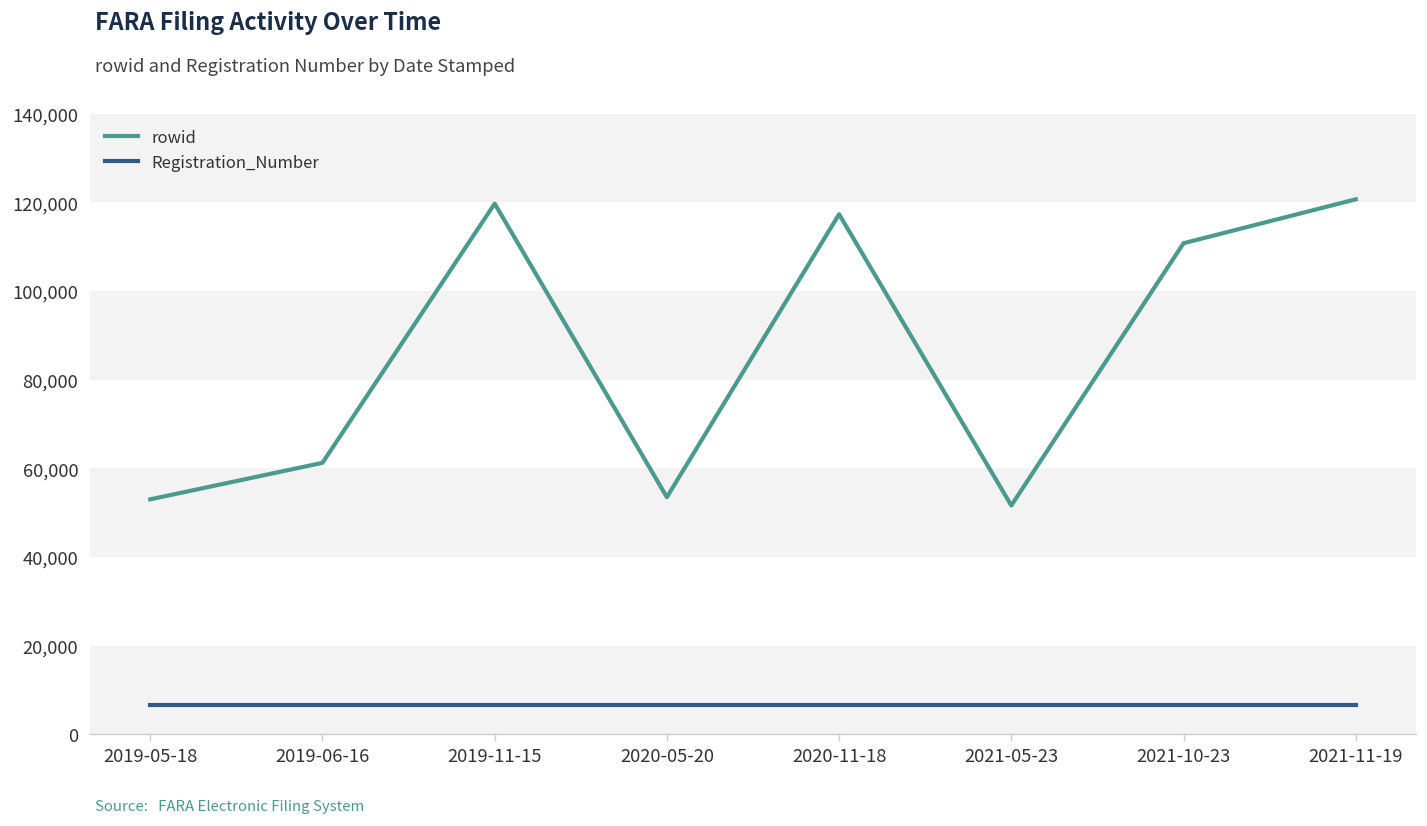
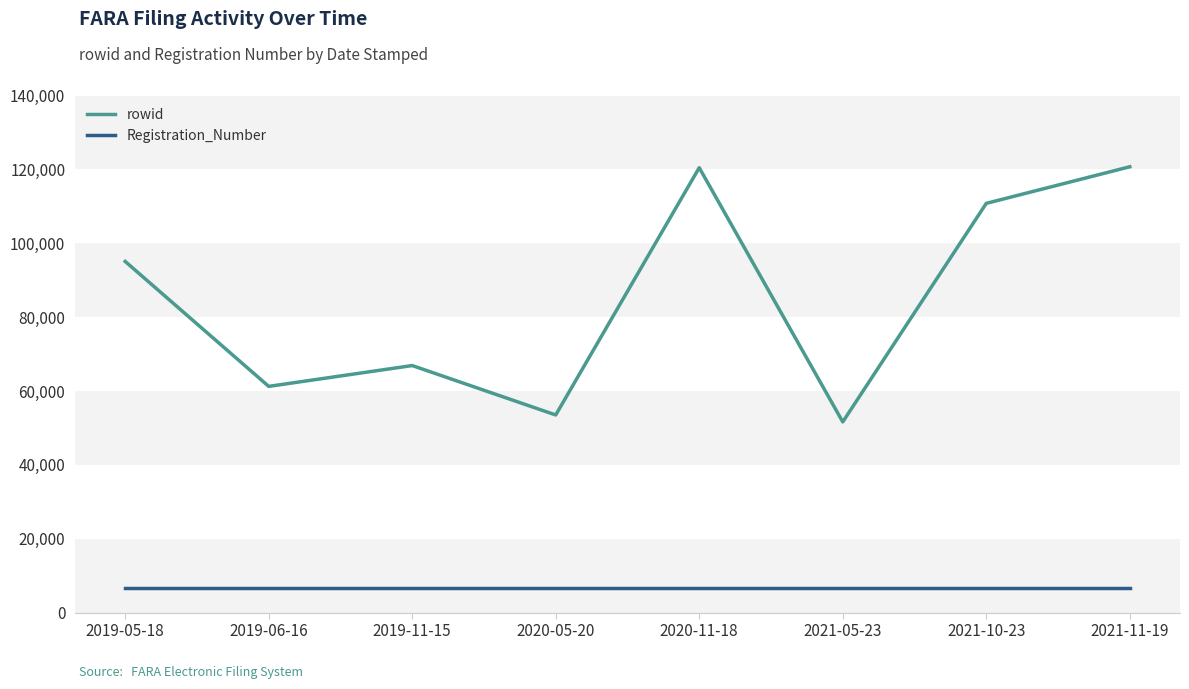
rowid, 2019-05-18: 53,000 -> 95,000
rowid, 2019-11-15: 120,000 -> 67,000
rowid, 2020-11-18: 117,000 -> 120,000
